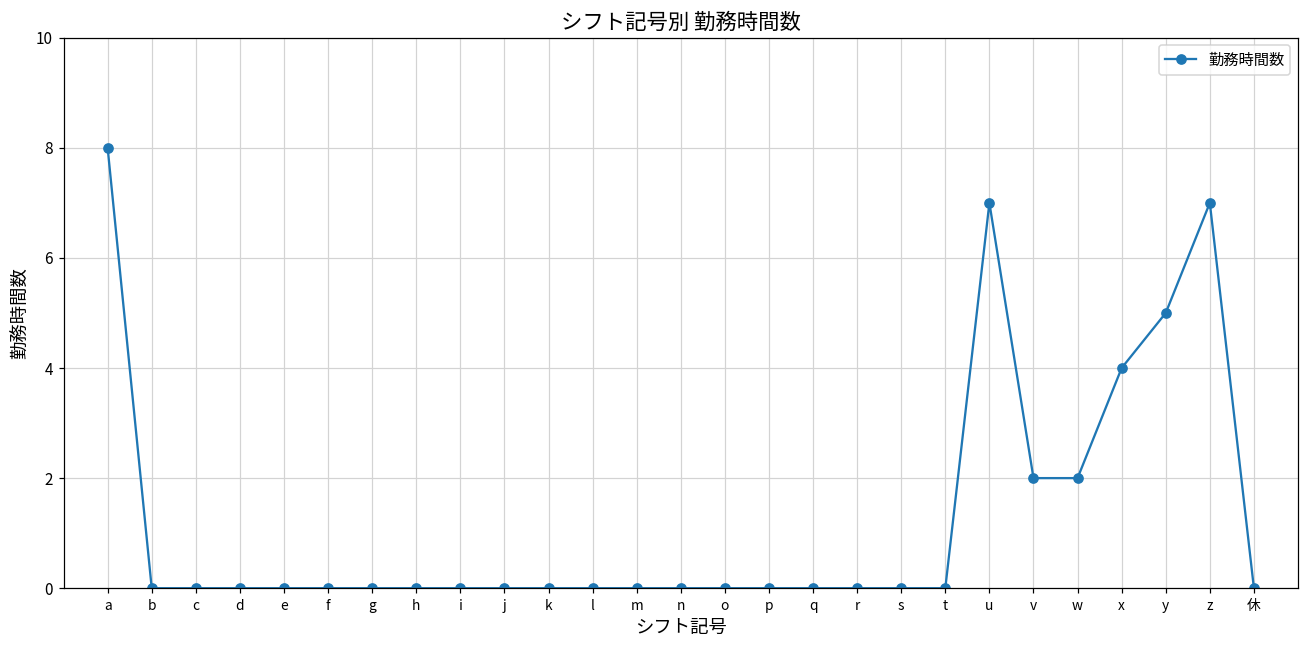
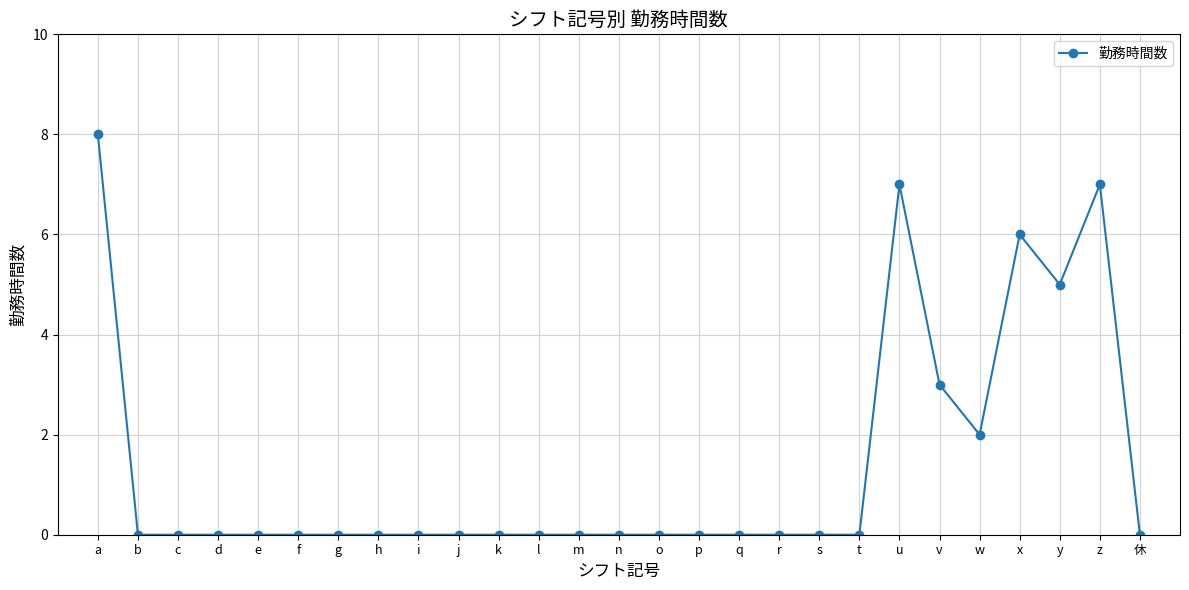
v: 2 -> 3
x: 4 -> 6
